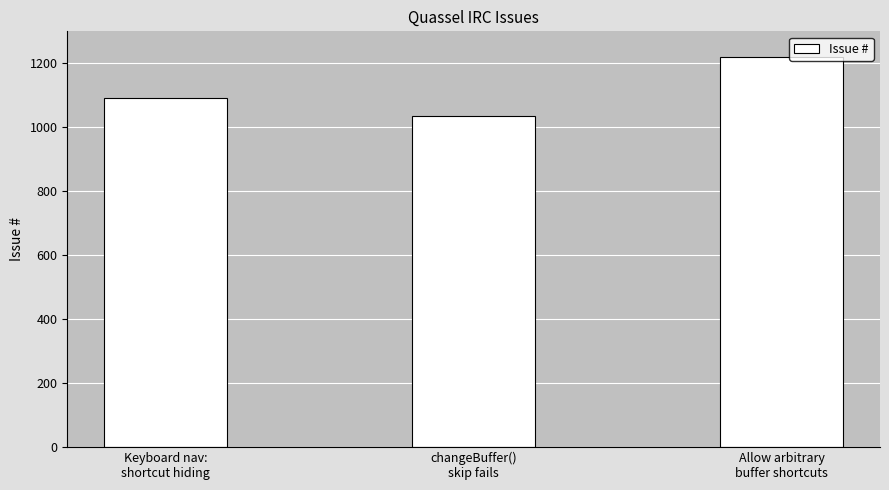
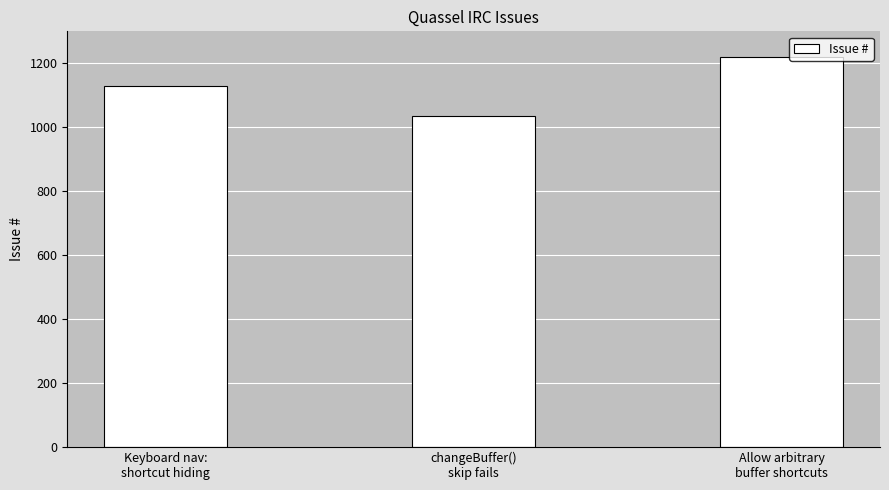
Keyboard nav: shortcut hiding: 1090 -> 1130
